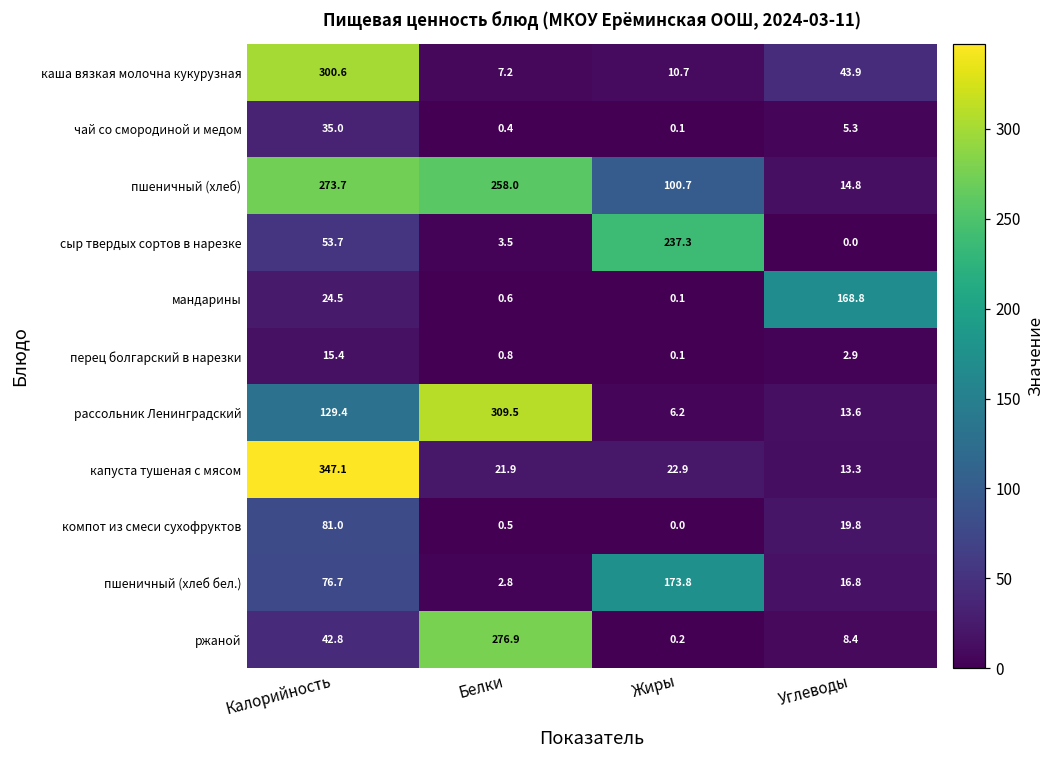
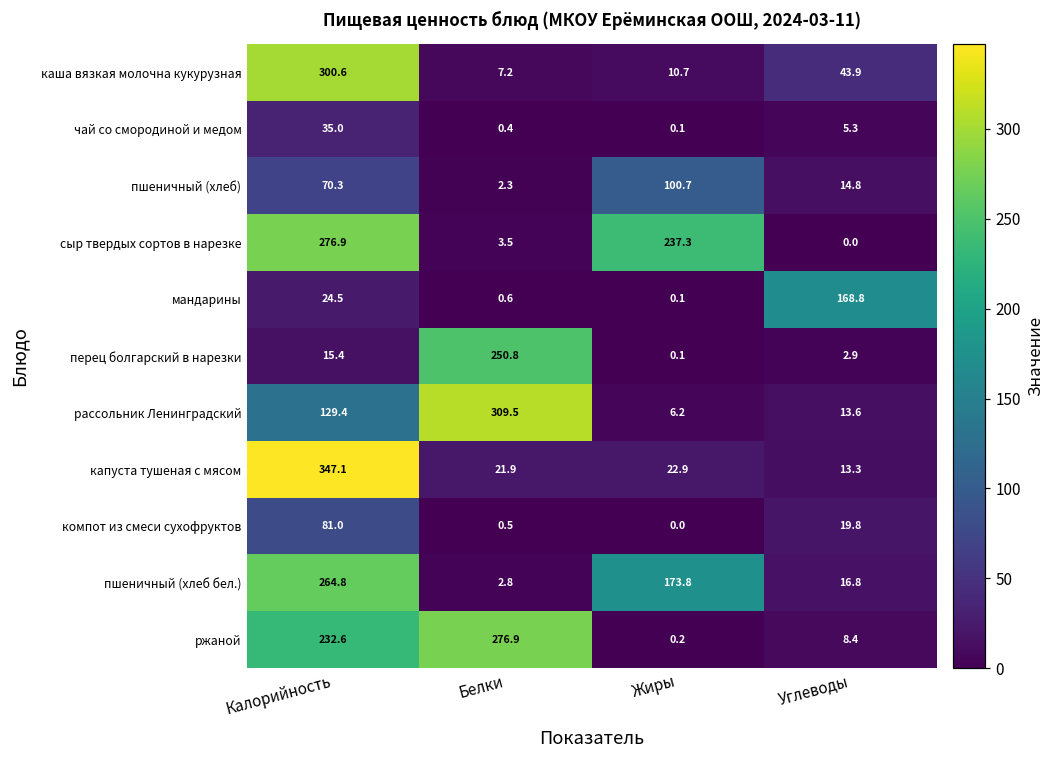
пшеничный (хлеб), Калорийность: 273.7 -> 70.3
пшеничный (хлеб), Белки: 258.0 -> 2.3
сыр твердых сортов в нарезке, Калорийность: 53.7 -> 276.9
перец болгарский в нарезки, Белки: 0.8 -> 250.8
пшеничный (хлеб бел.), Калорийность: 76.7 -> 264.8
ржаной, Калорийность: 42.8 -> 232.6
